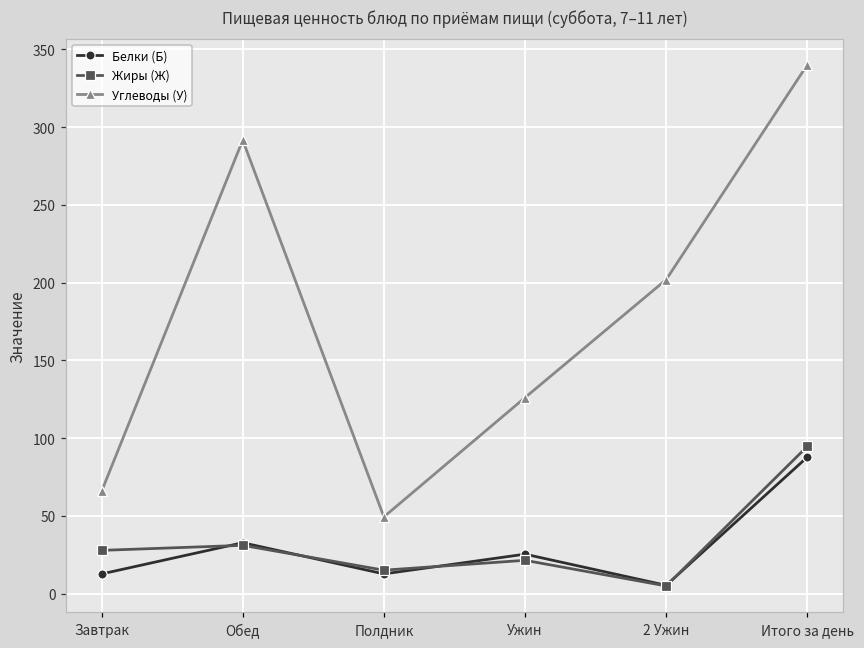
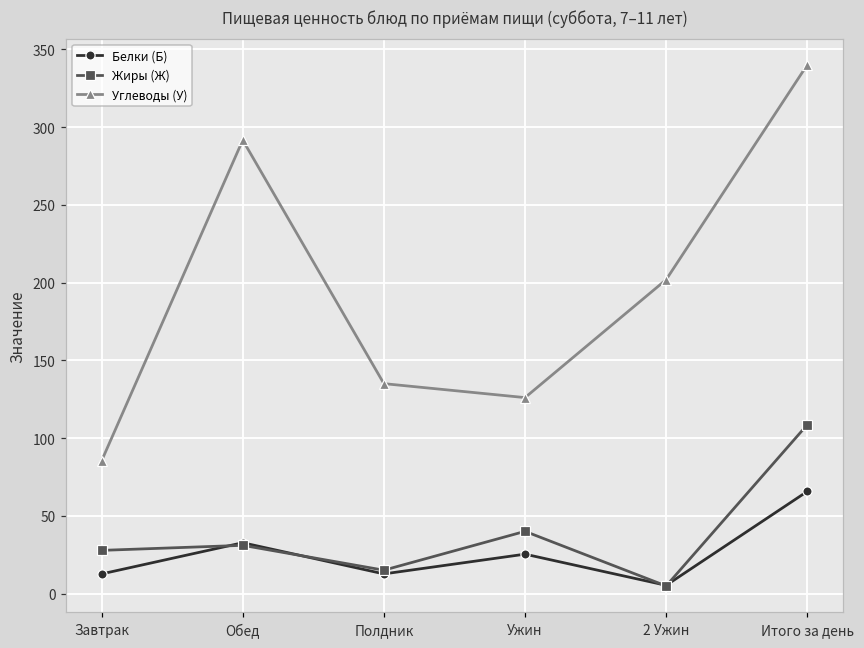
Углеводы (У), Завтрак: 66 -> 85
Углеводы (У), Полдник: 49 -> 135
Жиры (Ж), Ужин: 21 -> 40
Белки (Б), Итого за день: 88 -> 66
Жиры (Ж), Итого за день: 95 -> 109
